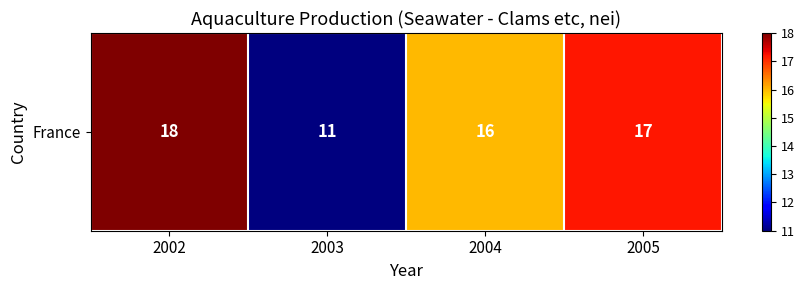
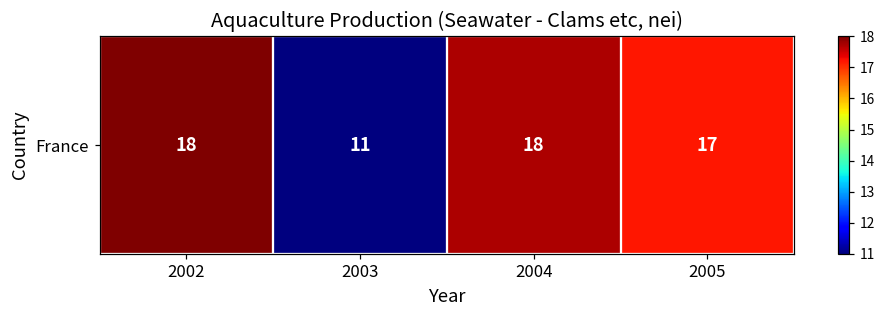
France, 2004: 16 -> 18
